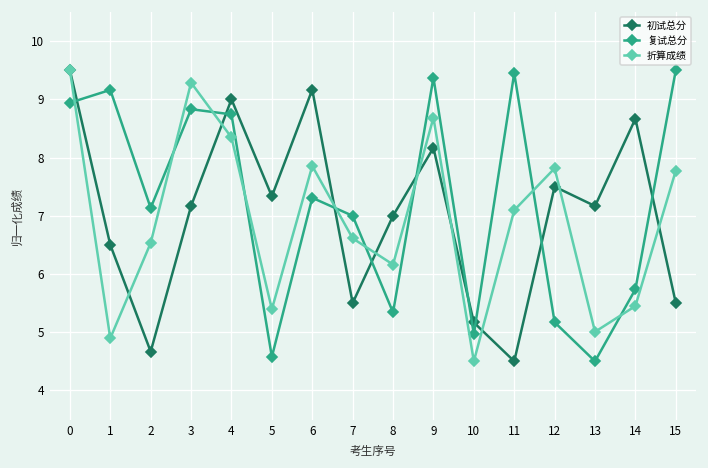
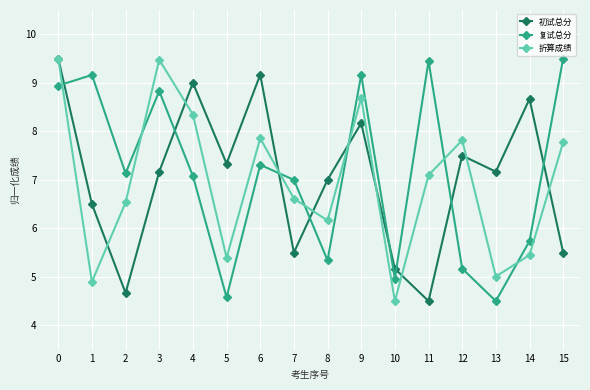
折算成绩, 3: 9.3 -> 9.5
复试总分, 4: 8.7 -> 7.1
复试总分, 9: 9.4 -> 9.2
